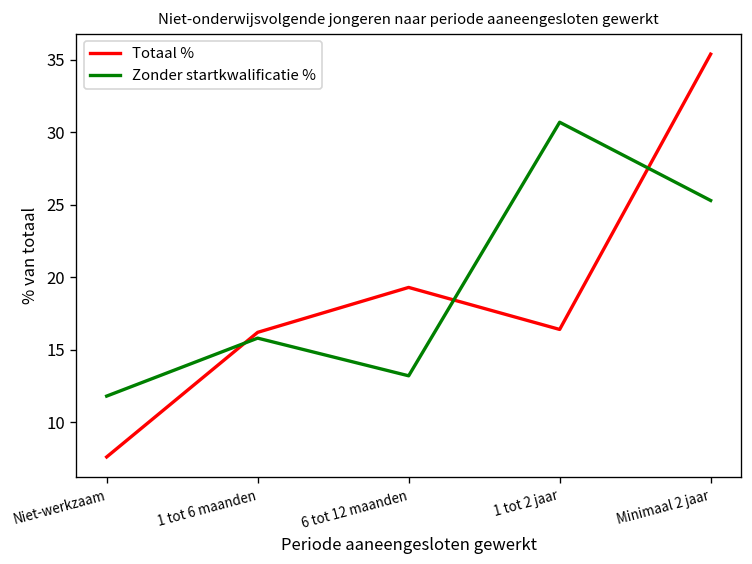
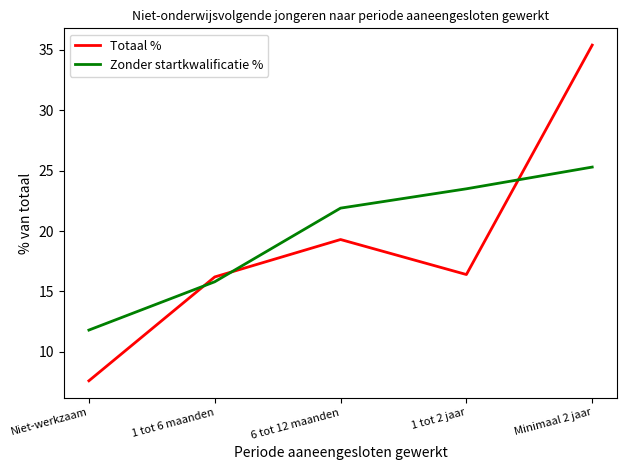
Zonder startkwalificatie %, 6 tot 12 maanden: 13.2 -> 21.9
Zonder startkwalificatie %, 1 tot 2 jaar: 30.7 -> 23.5
